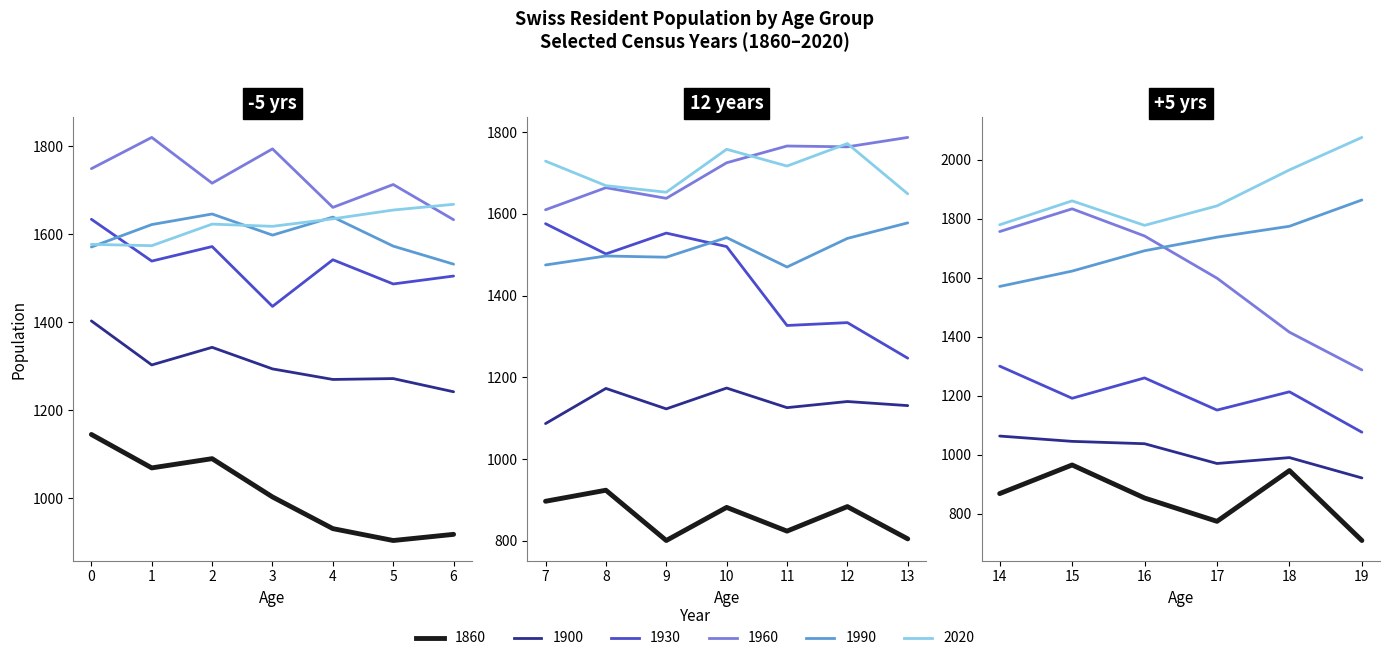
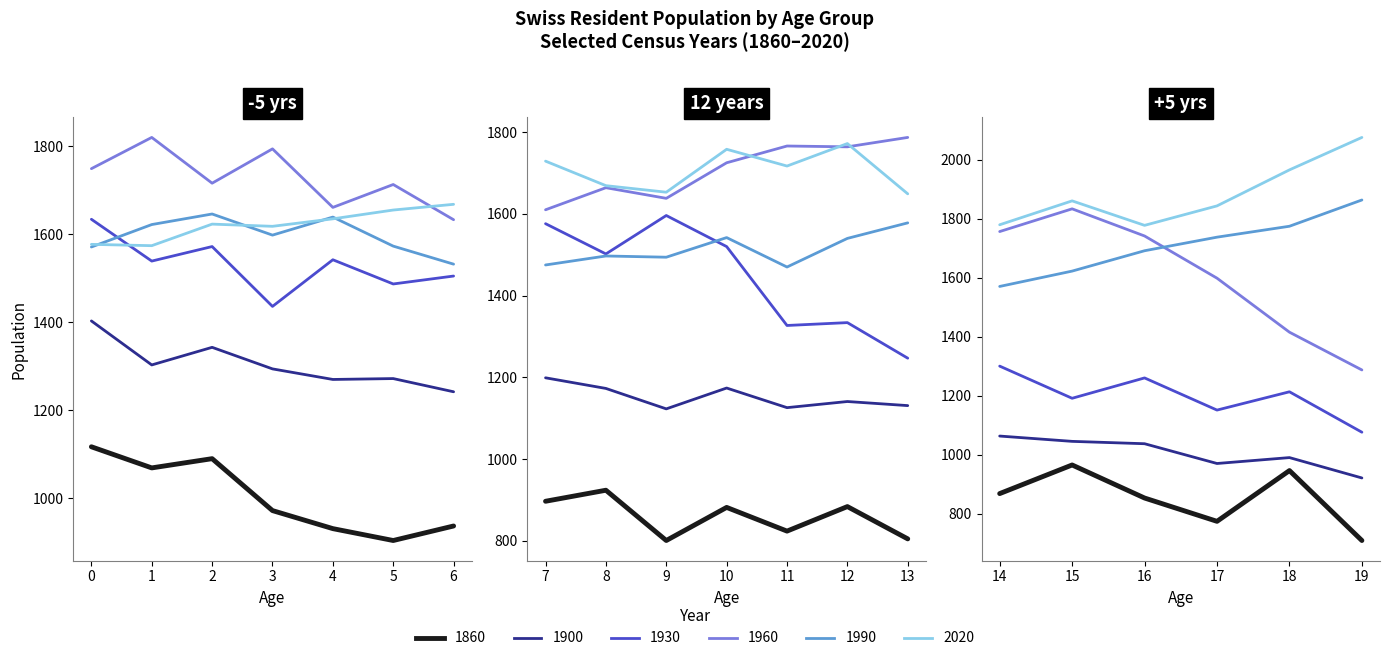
-5 yrs, 1860, 0: 1150 -> 1120
-5 yrs, 1860, 3: 1000 -> 970
-5 yrs, 1860, 6: 920 -> 940
12 years, 1900, 7: 1090 -> 1200
12 years, 1930, 9: 1550 -> 1600
